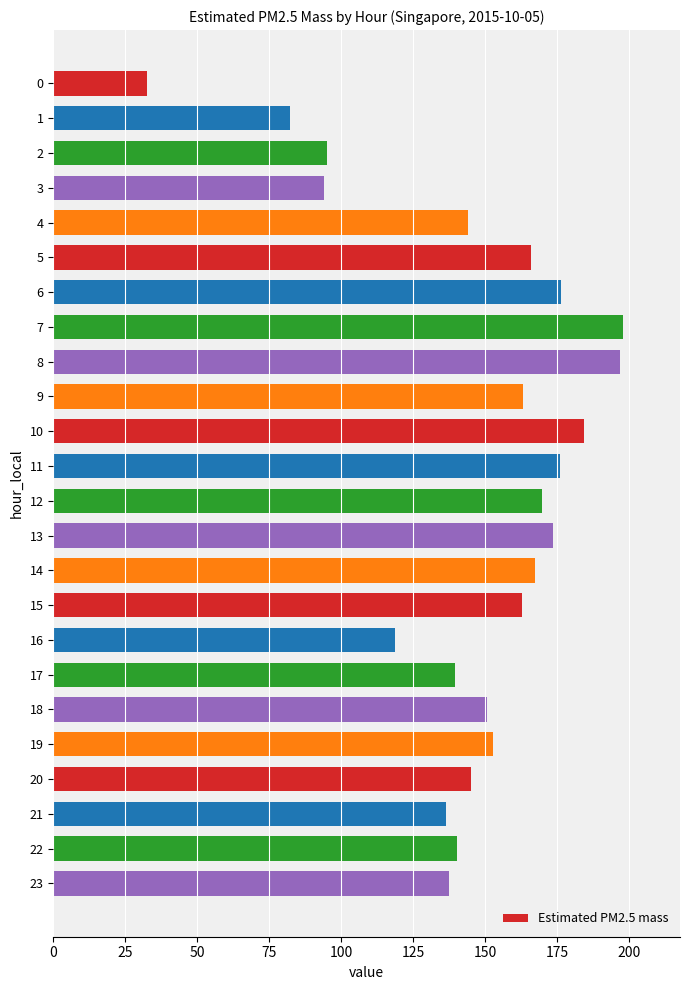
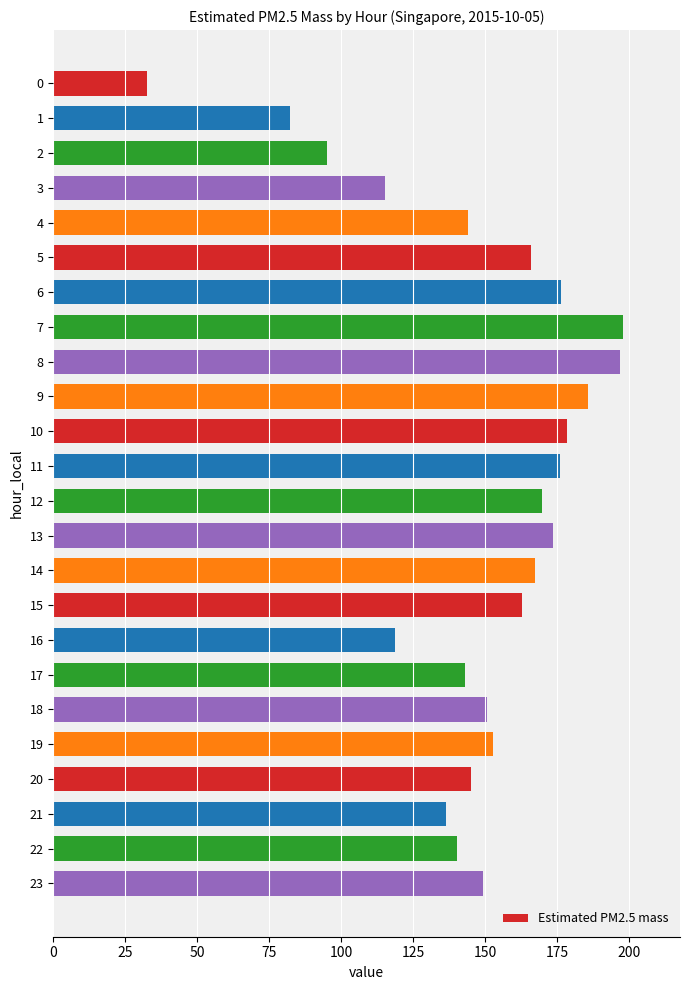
3: 94 -> 115
9: 163 -> 186
10: 184 -> 178
17: 140 -> 143
23: 137 -> 150
